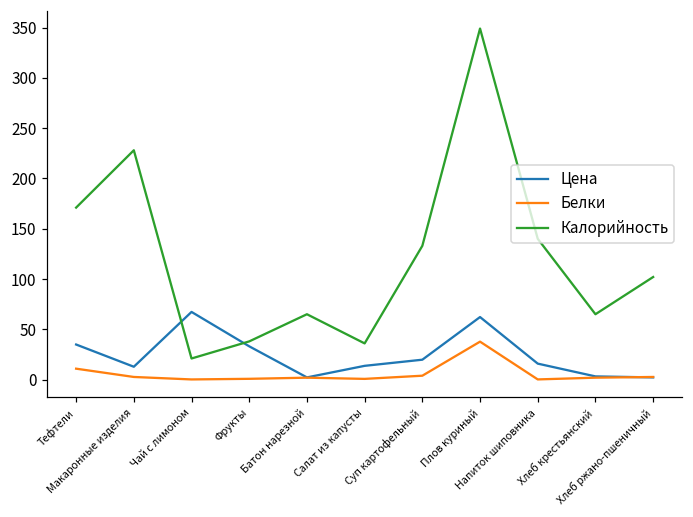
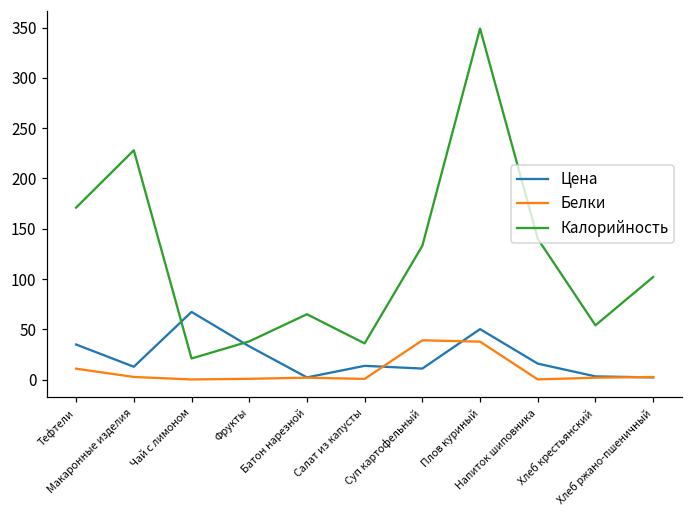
Цена, Суп картофельный: 20 -> 10
Белки, Суп картофельный: 0 -> 40
Цена, Плов куриный: 60 -> 50
Калорийность, Хлеб крестьянский: 70 -> 50
